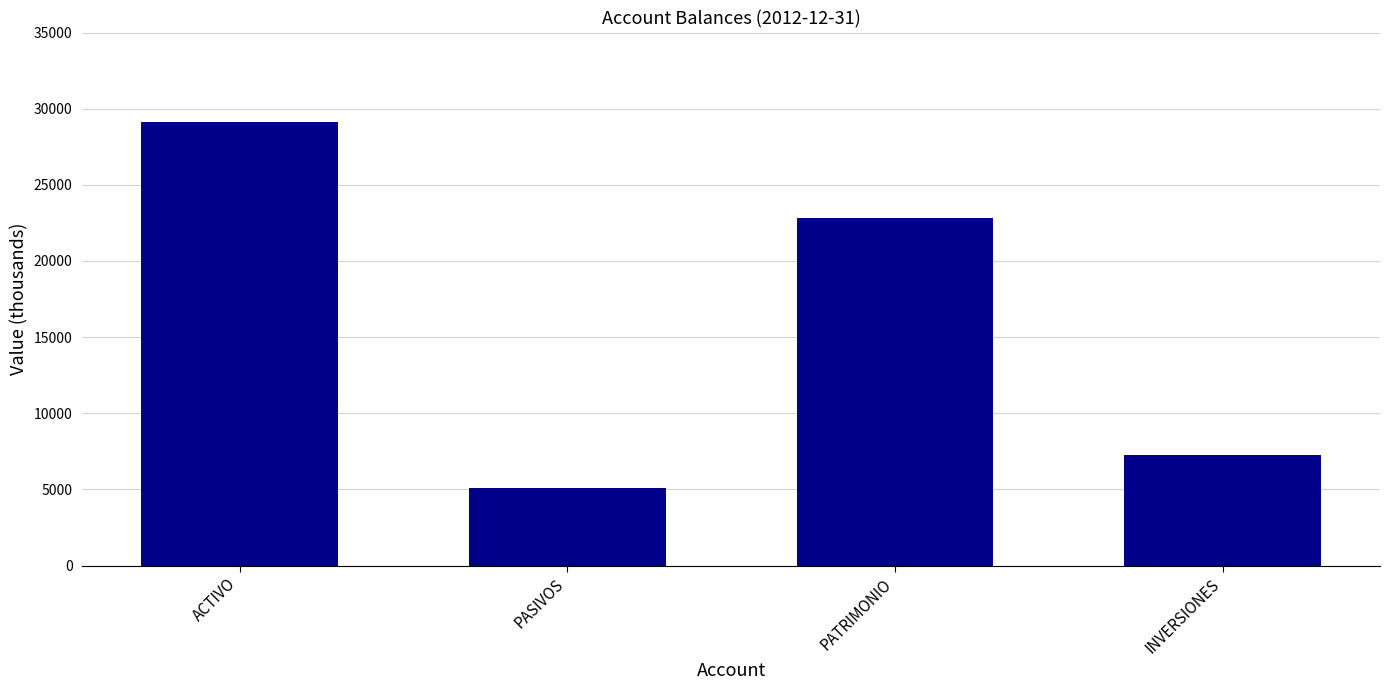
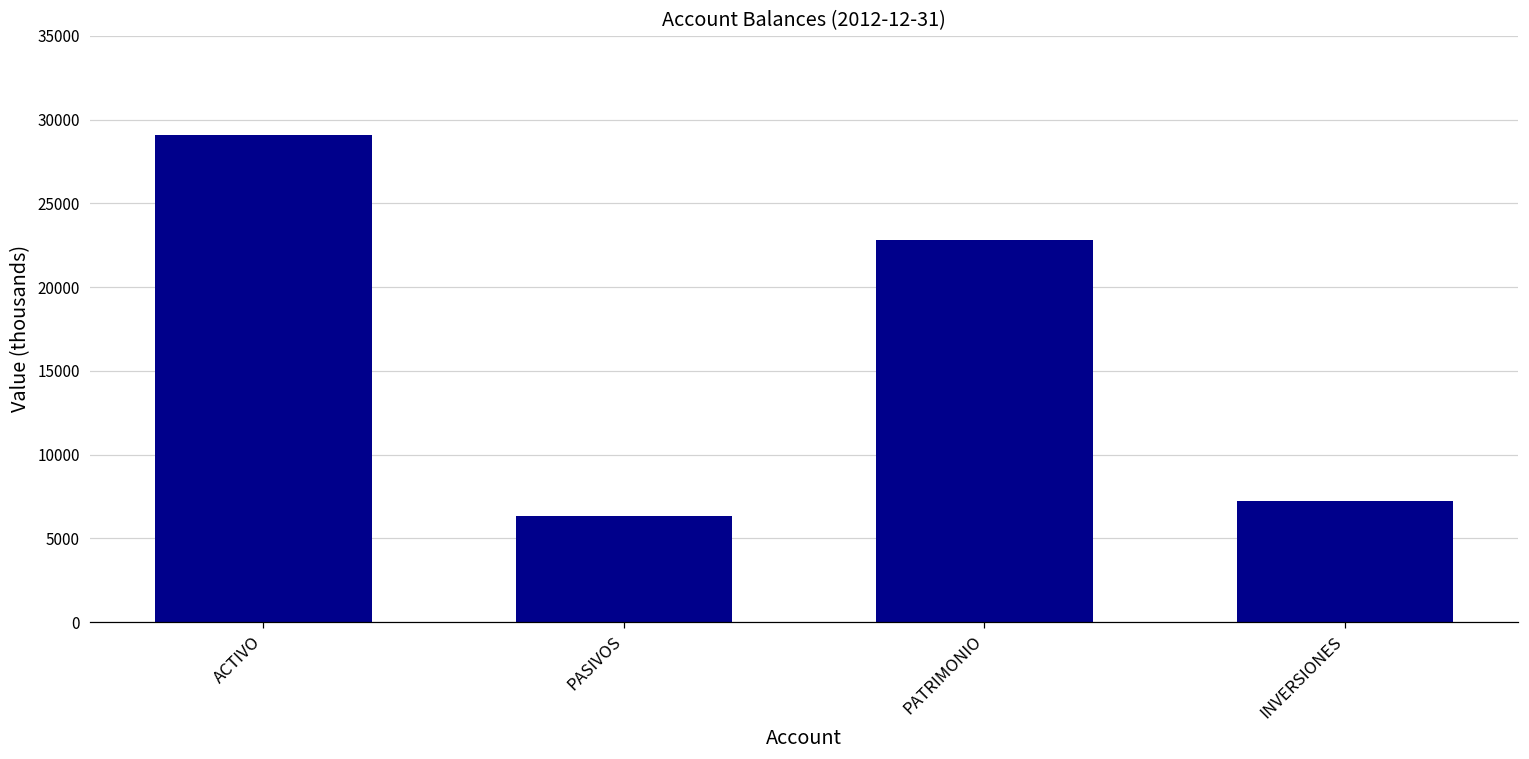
PASIVOS: 5100 -> 6300
